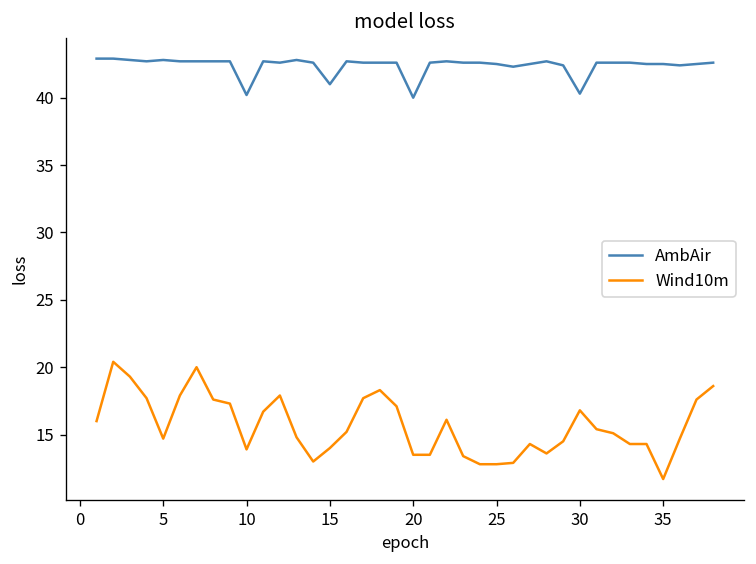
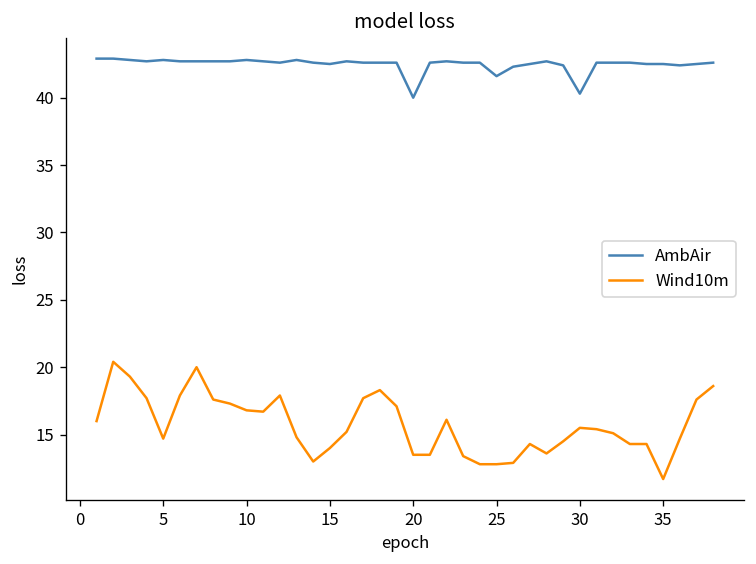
AmbAir, 10: 40.2 -> 42.8
Wind10m, 10: 13.9 -> 16.8
AmbAir, 15: 41.0 -> 42.5
AmbAir, 25: 42.5 -> 41.6
Wind10m, 30: 16.8 -> 15.5
